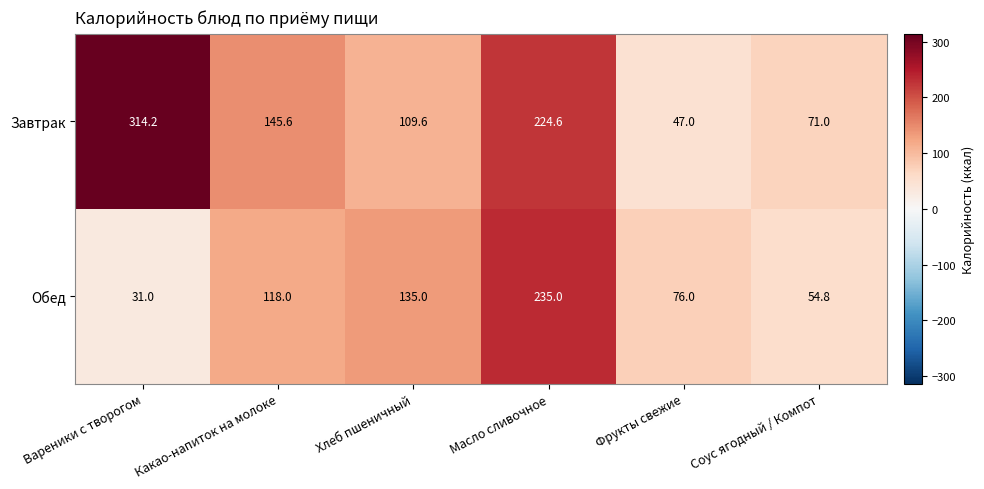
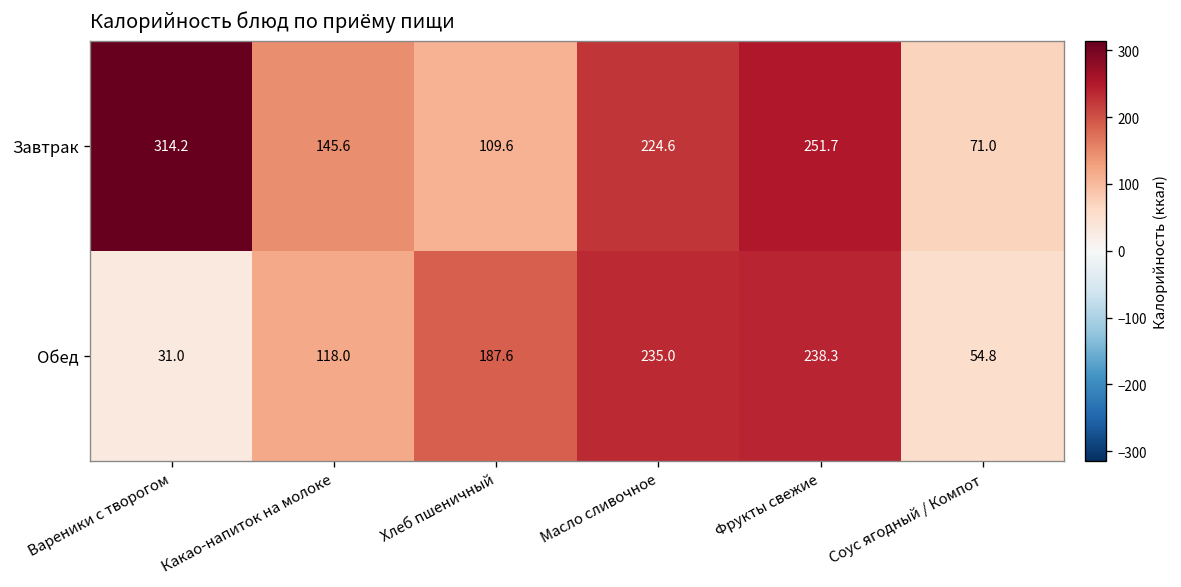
Завтрак, Фрукты свежие: 47.0 -> 251.7
Обед, Хлеб пшеничный: 135.0 -> 187.6
Обед, Фрукты свежие: 76.0 -> 238.3
